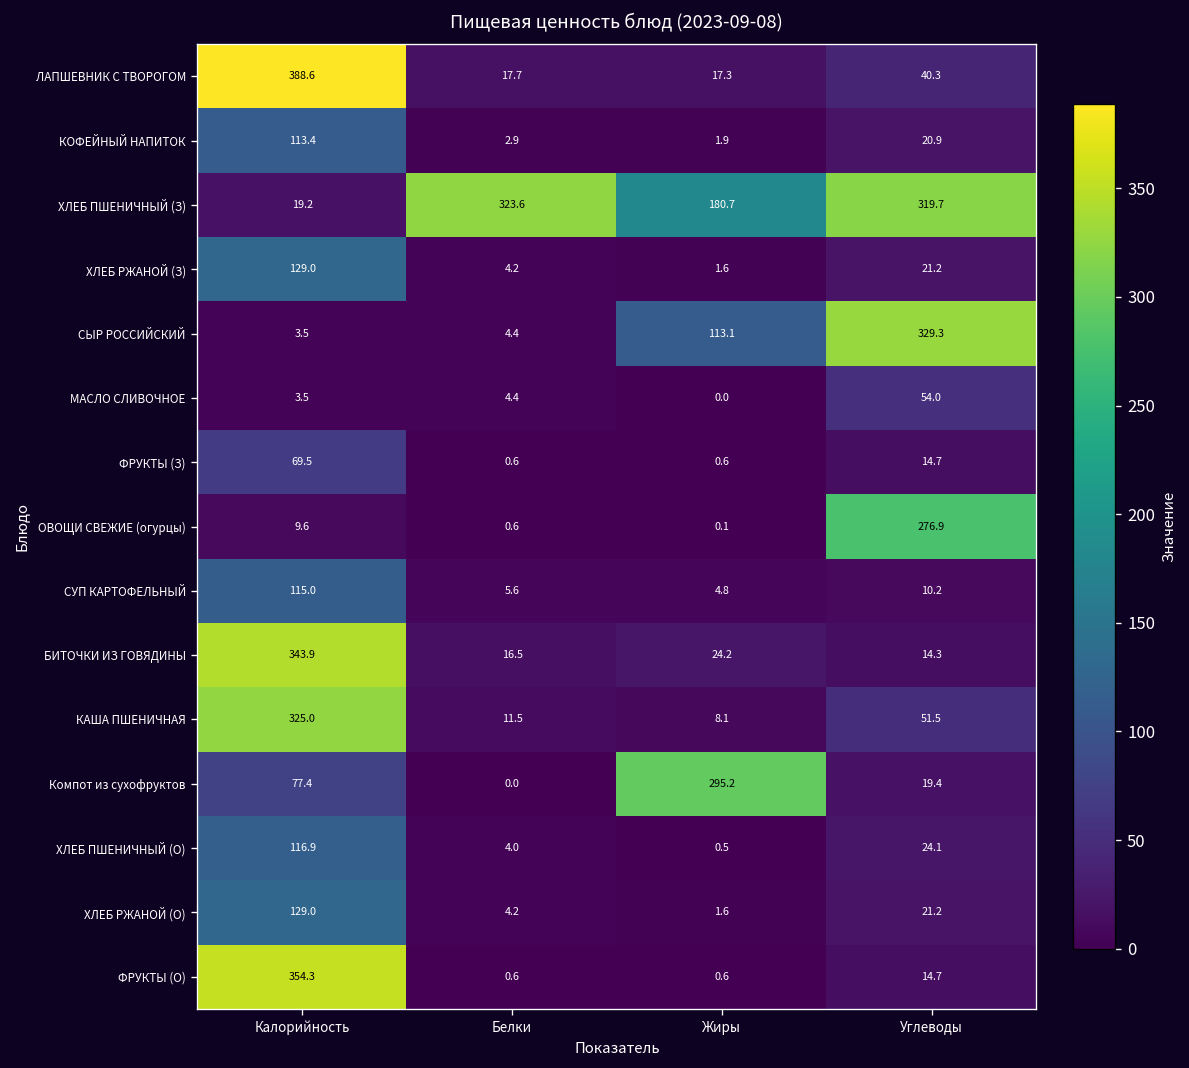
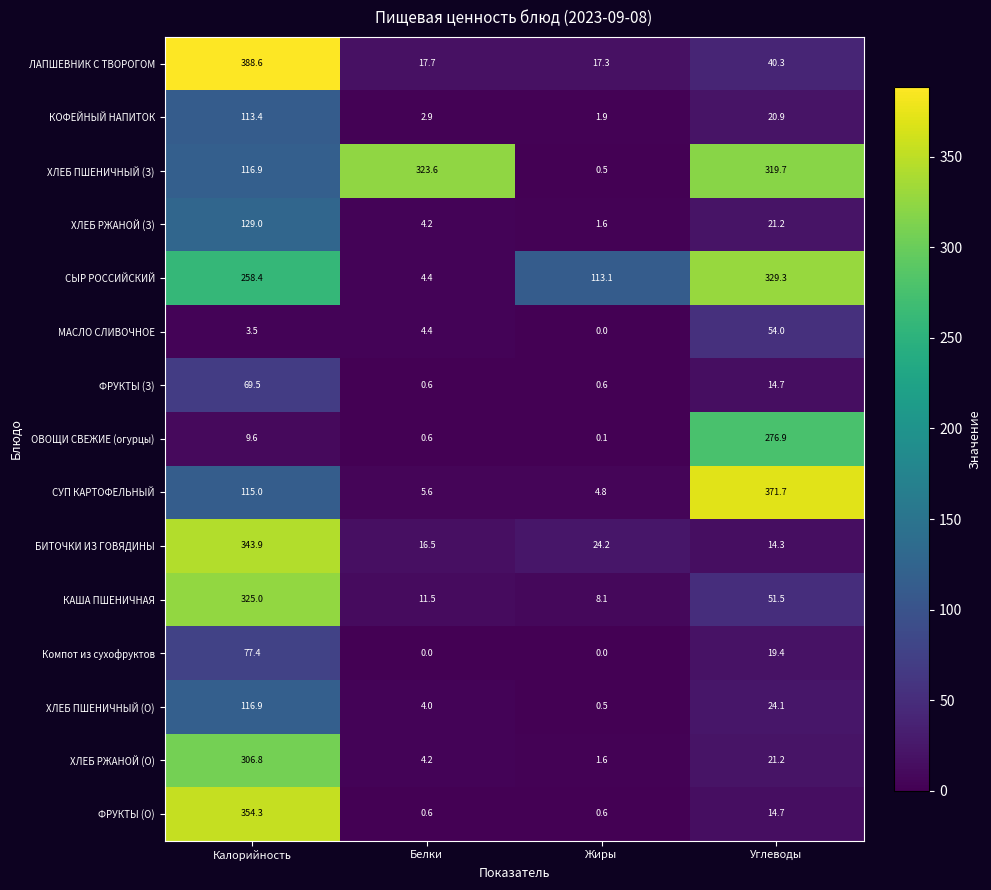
ХЛЕБ ПШЕНИЧНЫЙ (З), Калорийность: 19.2 -> 116.9
ХЛЕБ ПШЕНИЧНЫЙ (З), Жиры: 180.7 -> 0.5
СЫР РОССИЙСКИЙ, Калорийность: 3.5 -> 258.4
СУП КАРТОФЕЛЬНЫЙ, Углеводы: 10.2 -> 371.7
Компот из сухофруктов, Жиры: 295.2 -> 0.0
ХЛЕБ РЖАНОЙ (О), Калорийность: 129.0 -> 306.8
